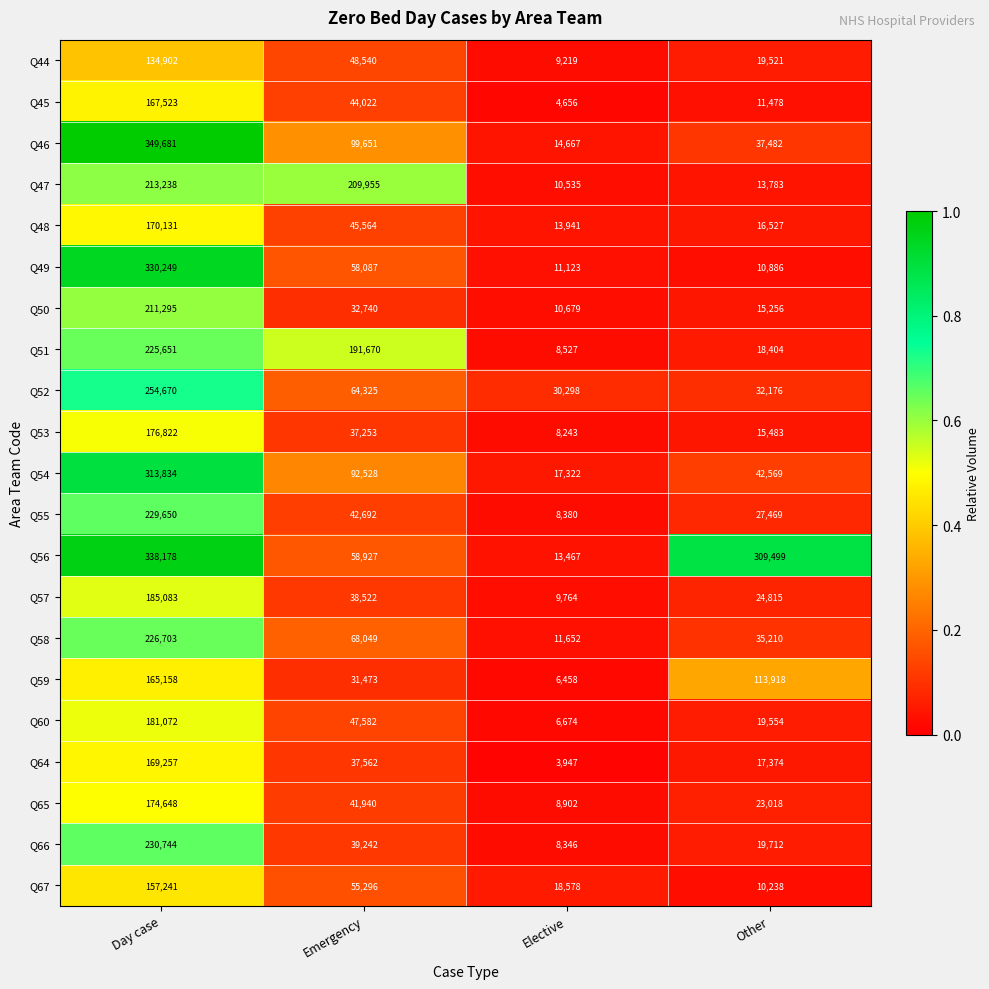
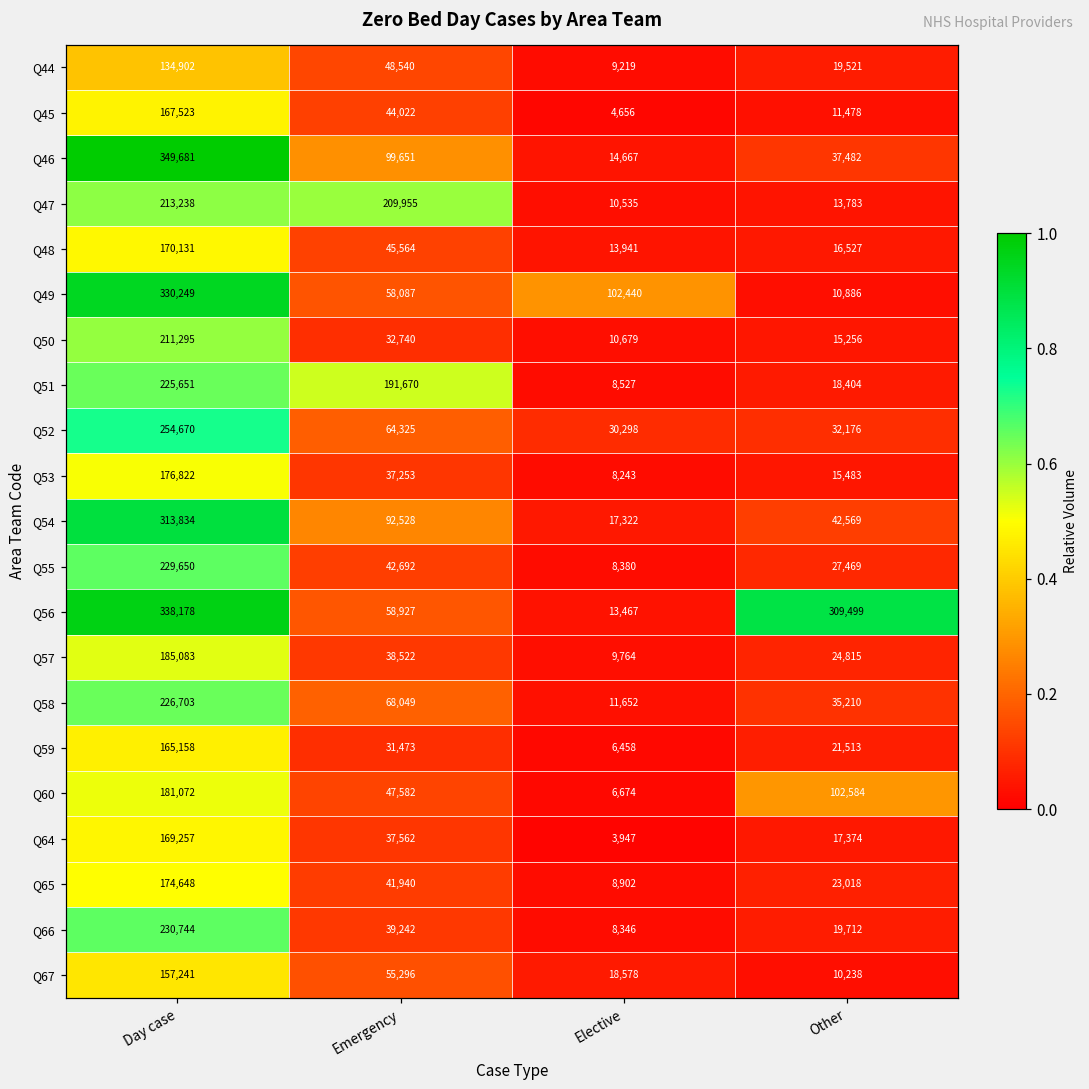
Q49, Elective: 11,123 -> 102,440
Q59, Other: 113,918 -> 21,513
Q60, Other: 19,554 -> 102,584
